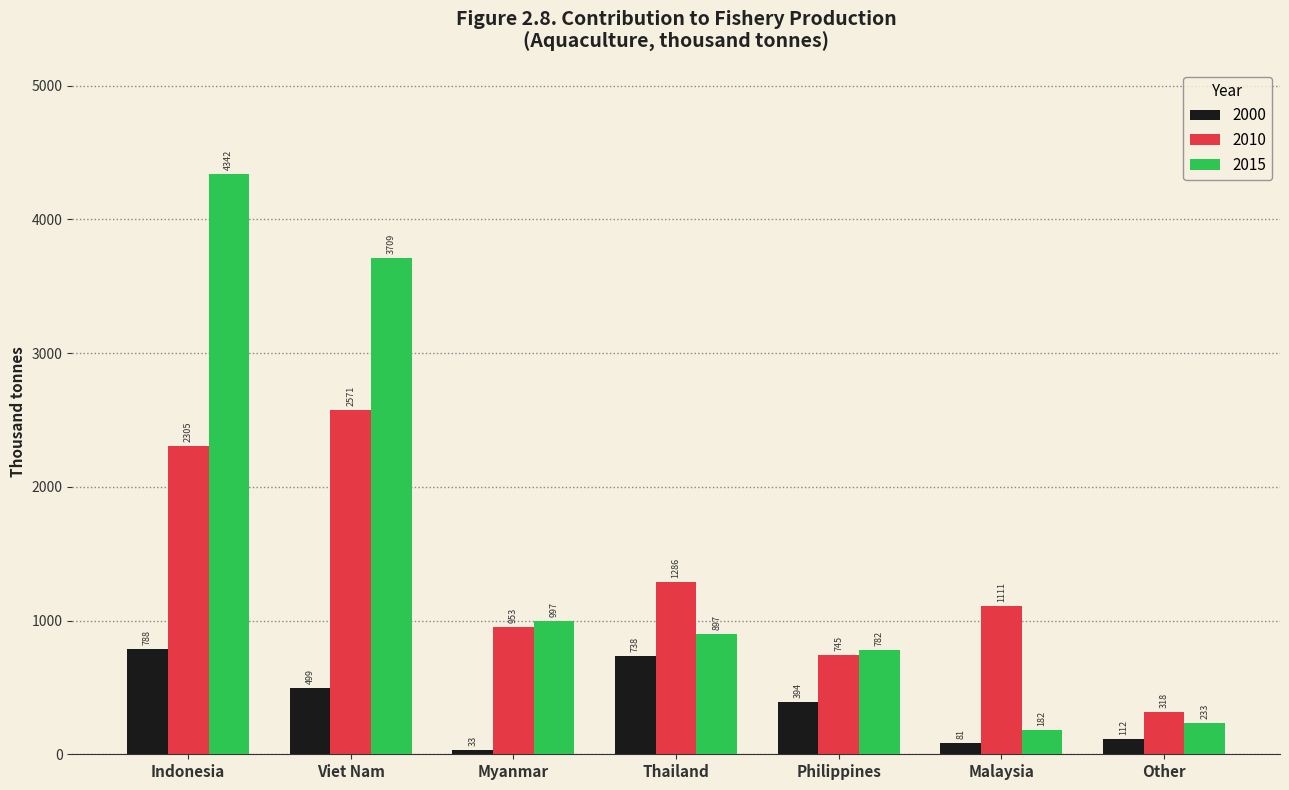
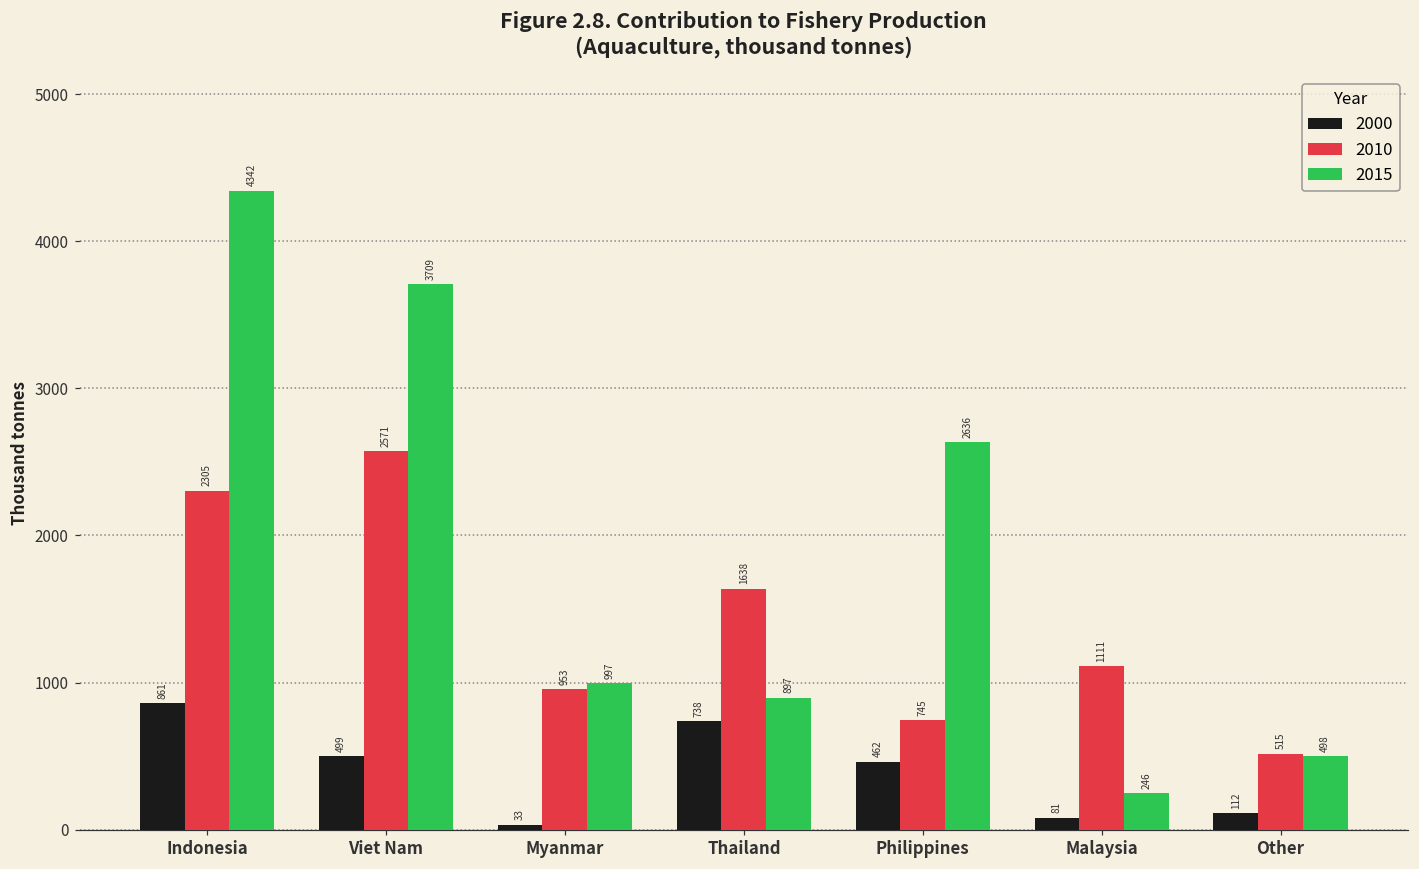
2000, Indonesia: 788 -> 861
2010, Thailand: 1286 -> 1638
2000, Philippines: 394 -> 462
2015, Philippines: 782 -> 2636
2015, Malaysia: 182 -> 246
2010, Other: 318 -> 515
2015, Other: 233 -> 498
